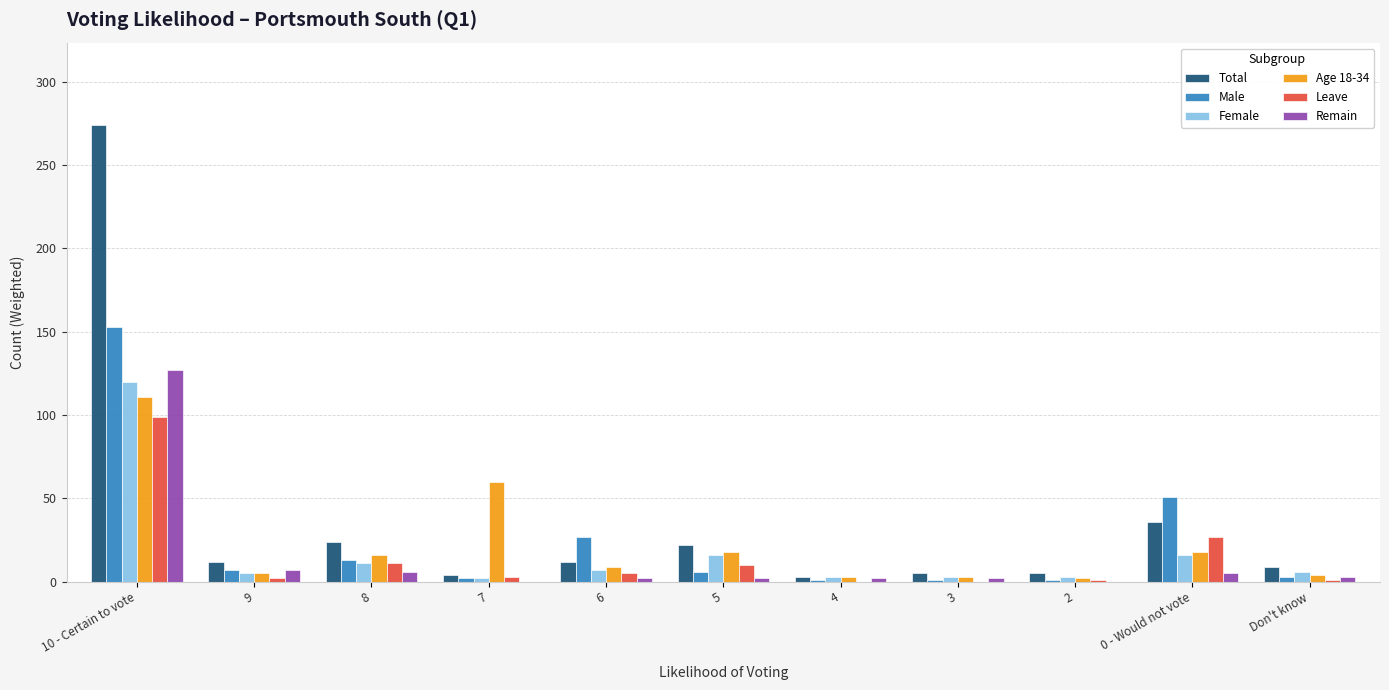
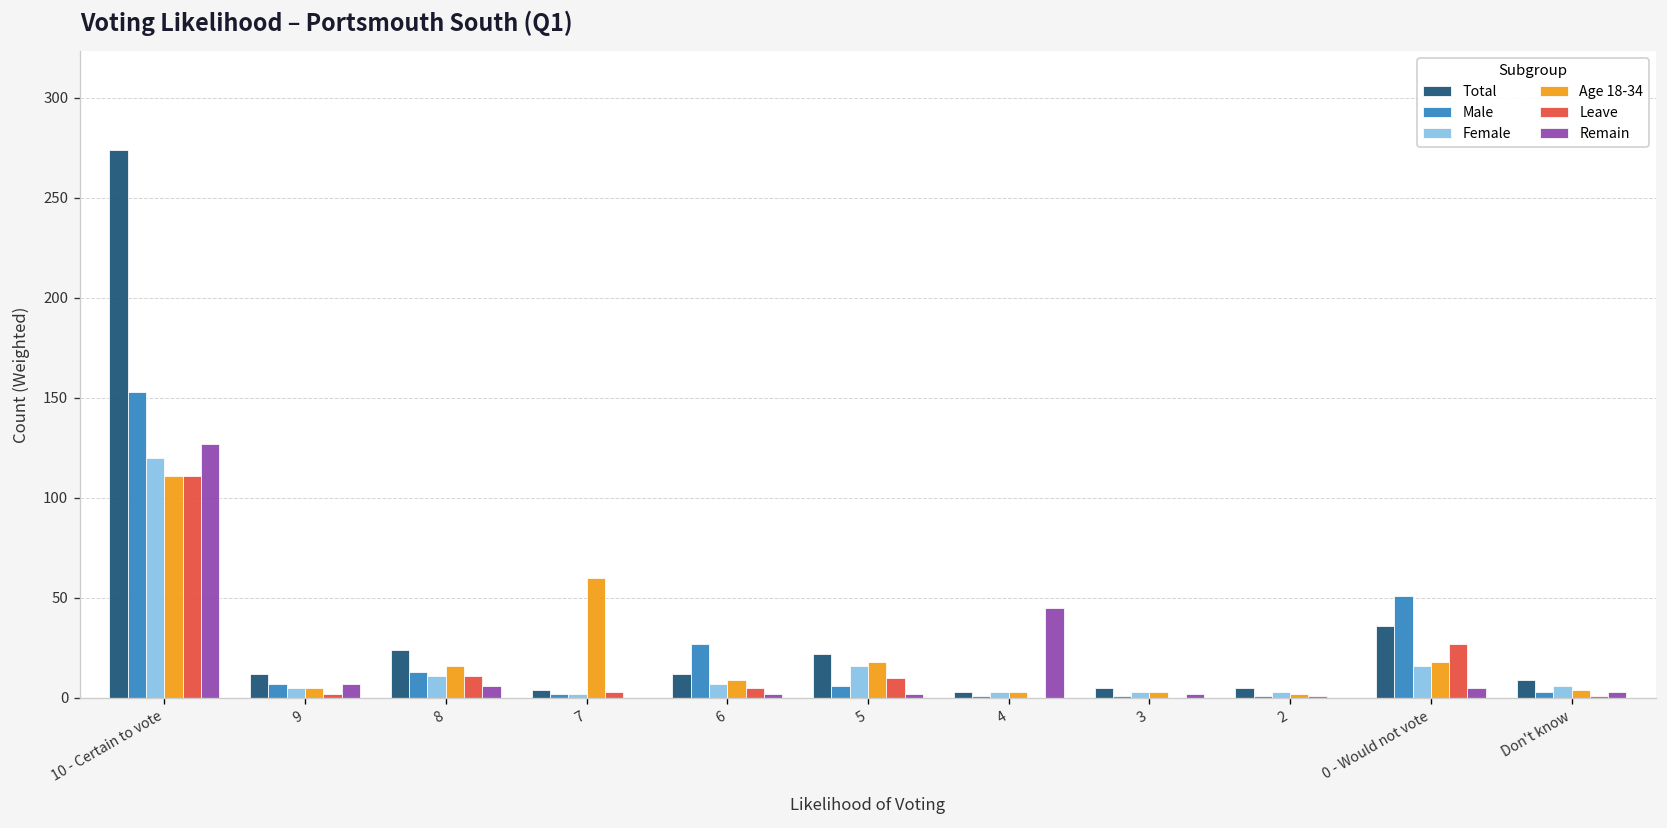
Leave, 10 - Certain to vote: 99 -> 111
Remain, 4: 2 -> 45
